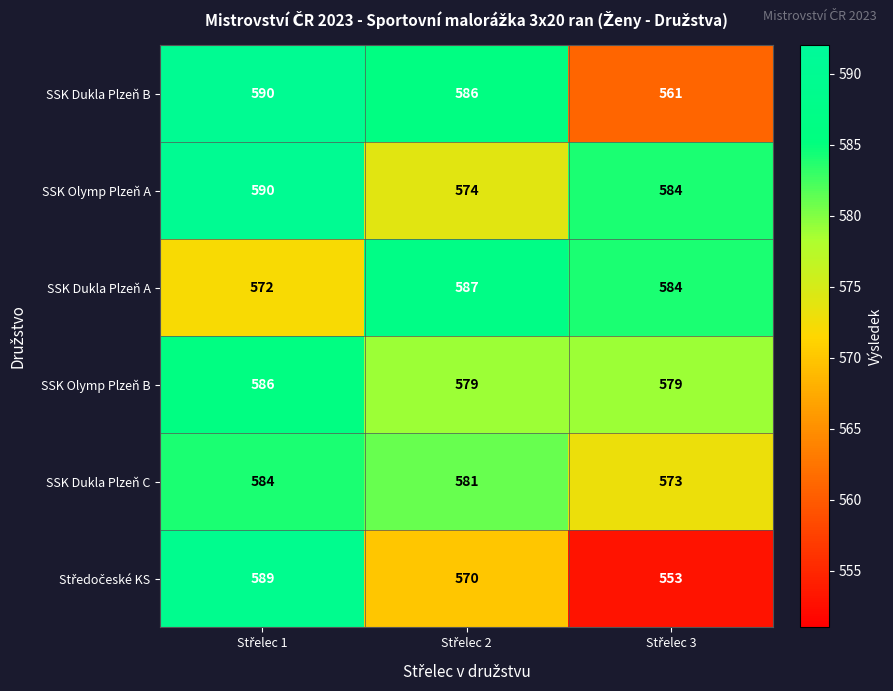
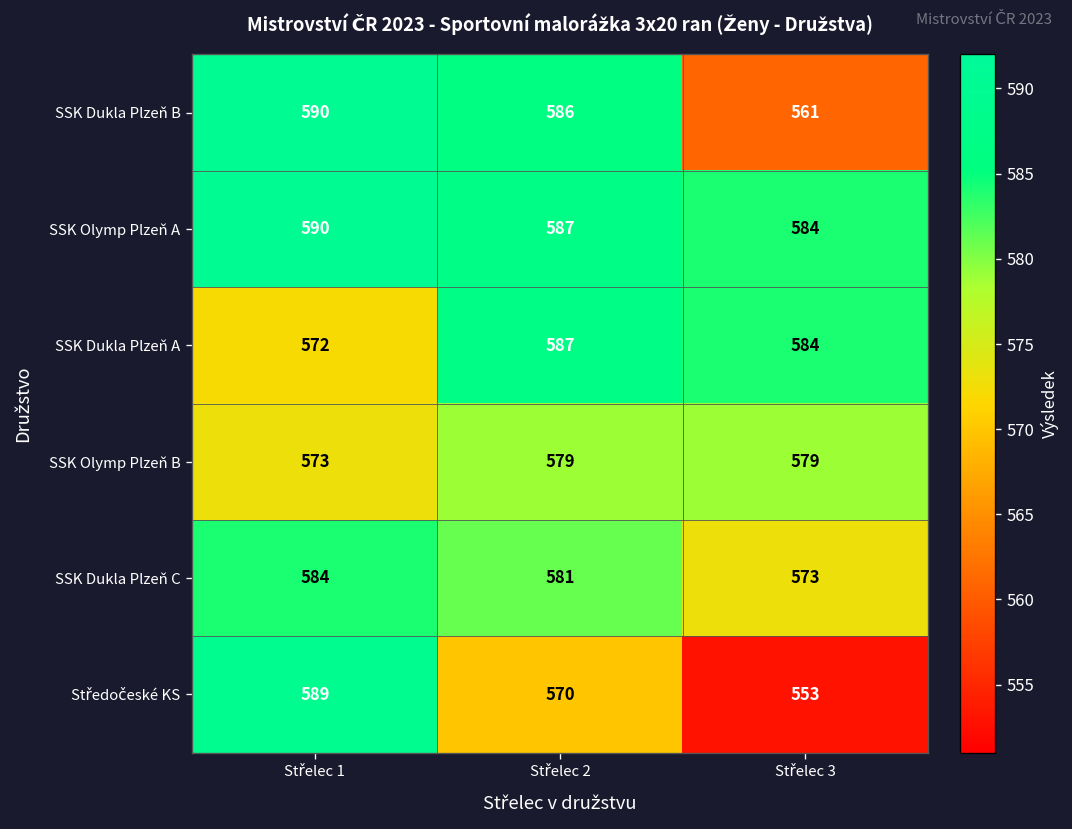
SSK Olymp Plzeň A, Střelec 2: 574 -> 587
SSK Olymp Plzeň B, Střelec 1: 586 -> 573
